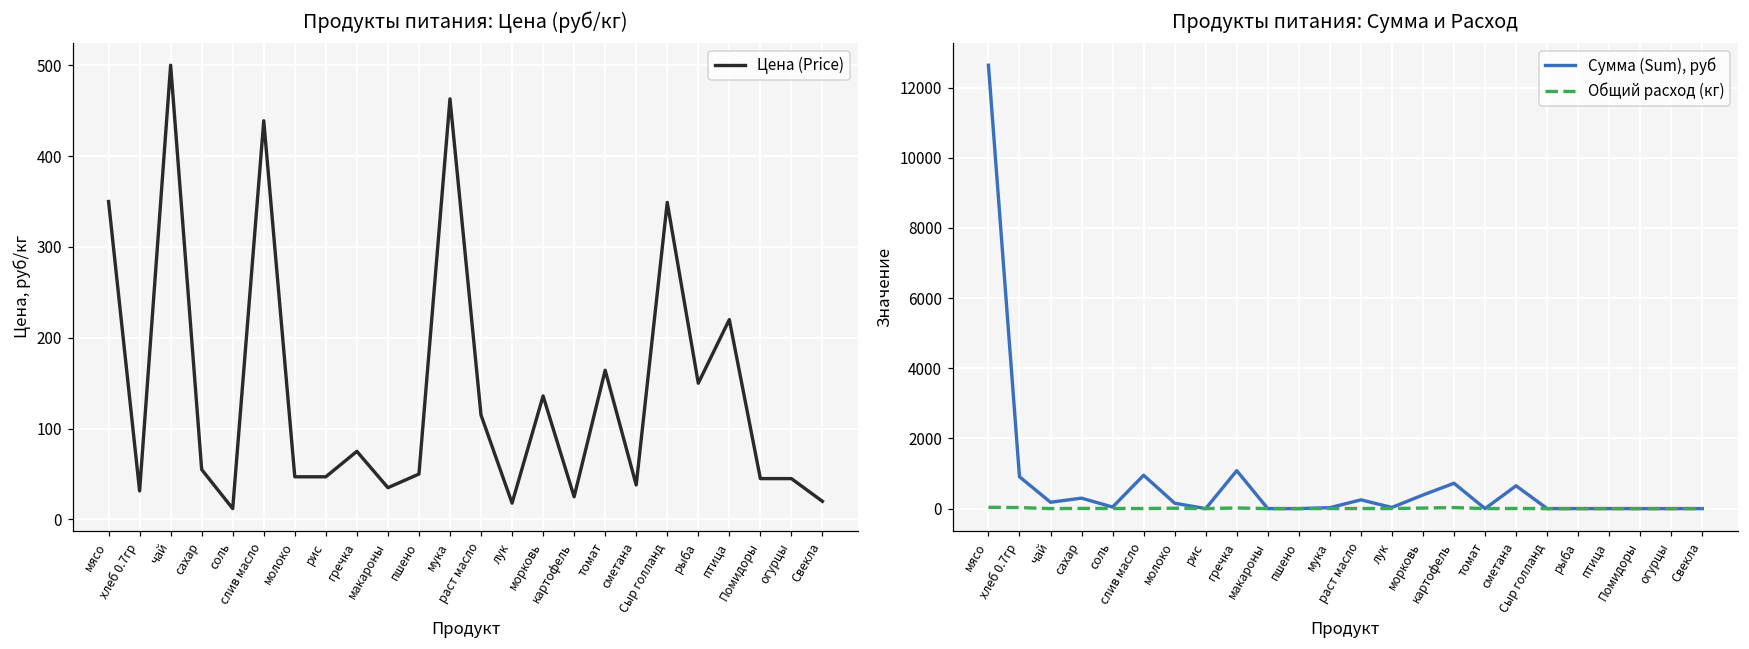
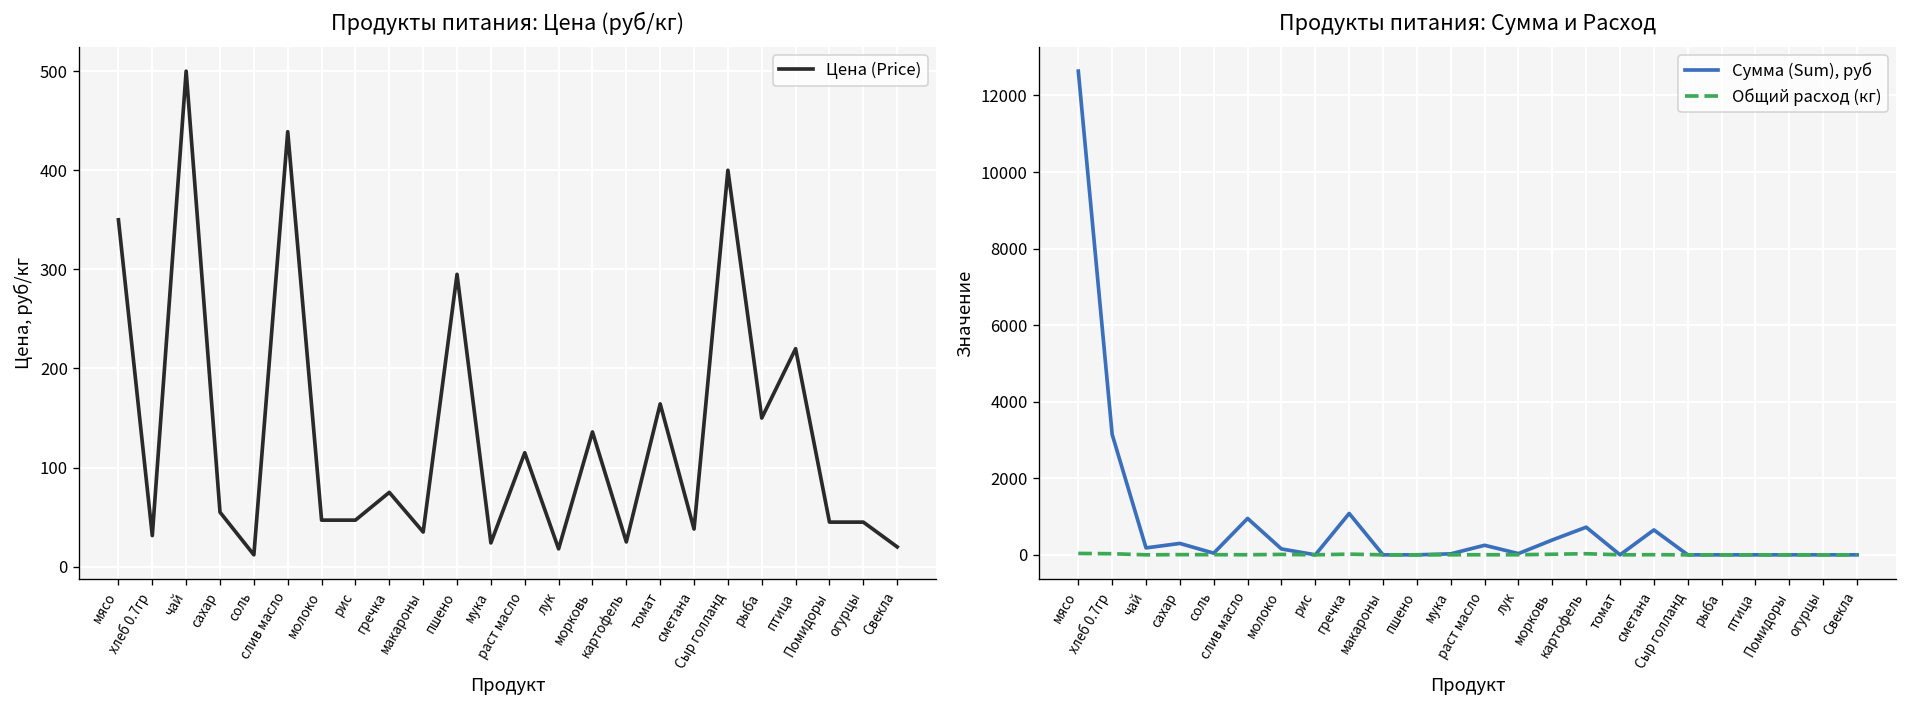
Продукты питания: Цена (руб/кг), пшено: 50 -> 300
Продукты питания: Цена (руб/кг), мука: 460 -> 20
Продукты питания: Цена (руб/кг), Сыр голланд: 350 -> 400
Продукты питания: Сумма и Расход, Сумма (Sum), руб, хлеб 0.7гр: 900 -> 3100
